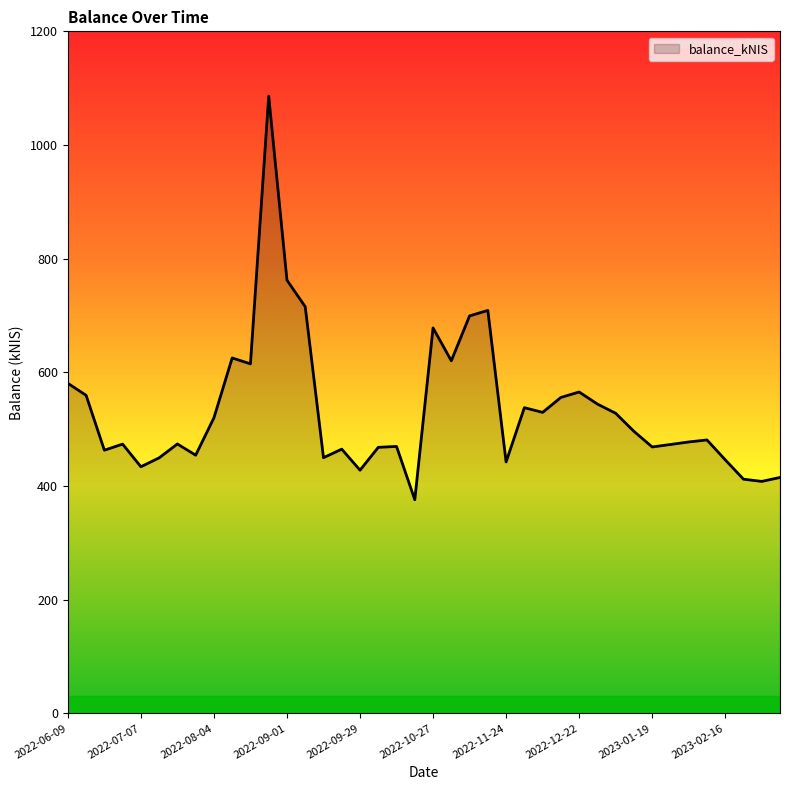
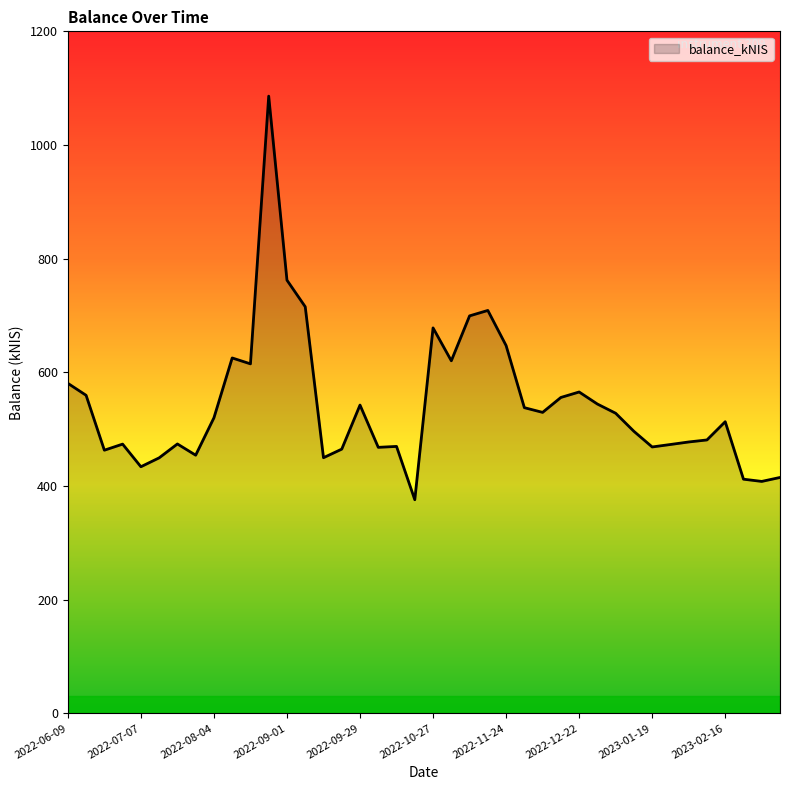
2022-09-29: 430 -> 540
2022-11-24: 440 -> 650
2023-02-16: 450 -> 510
